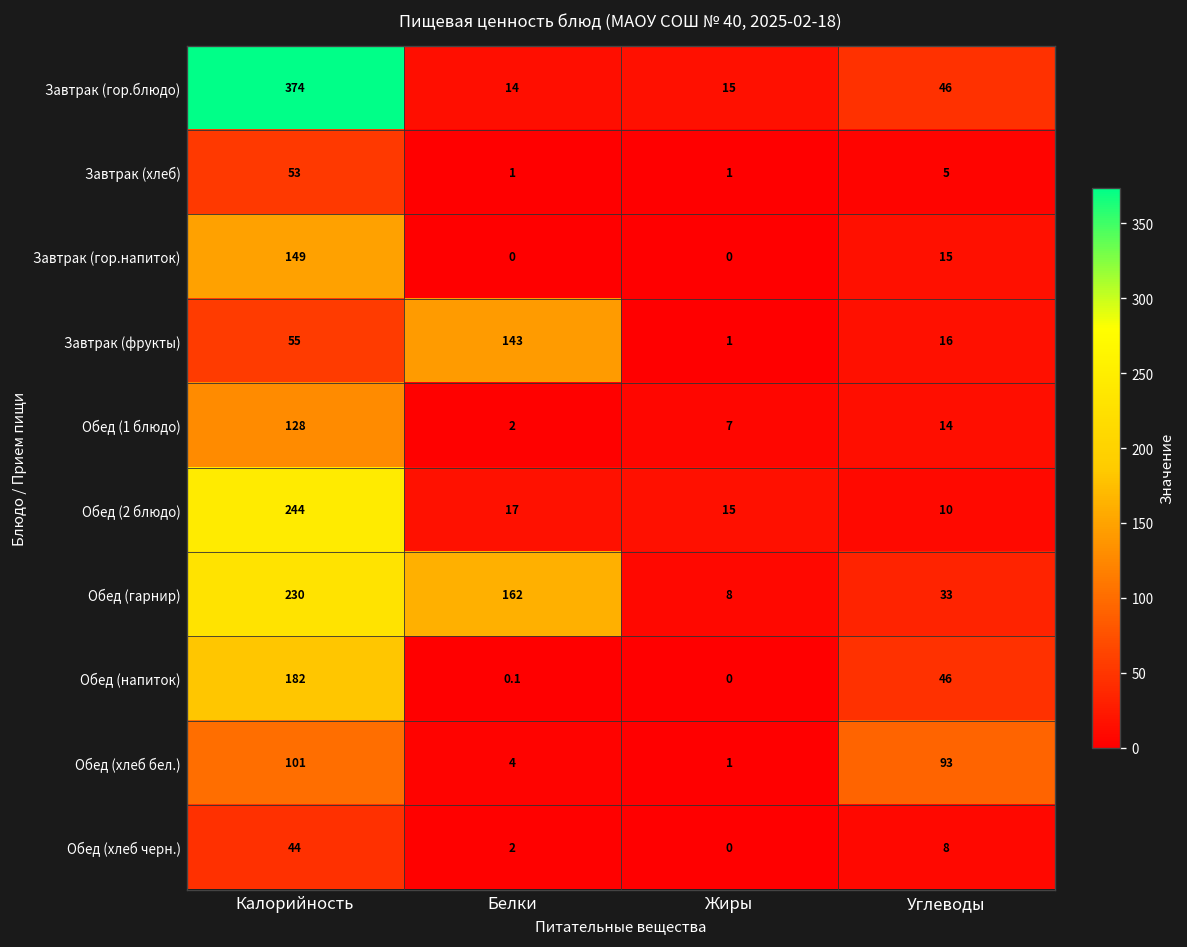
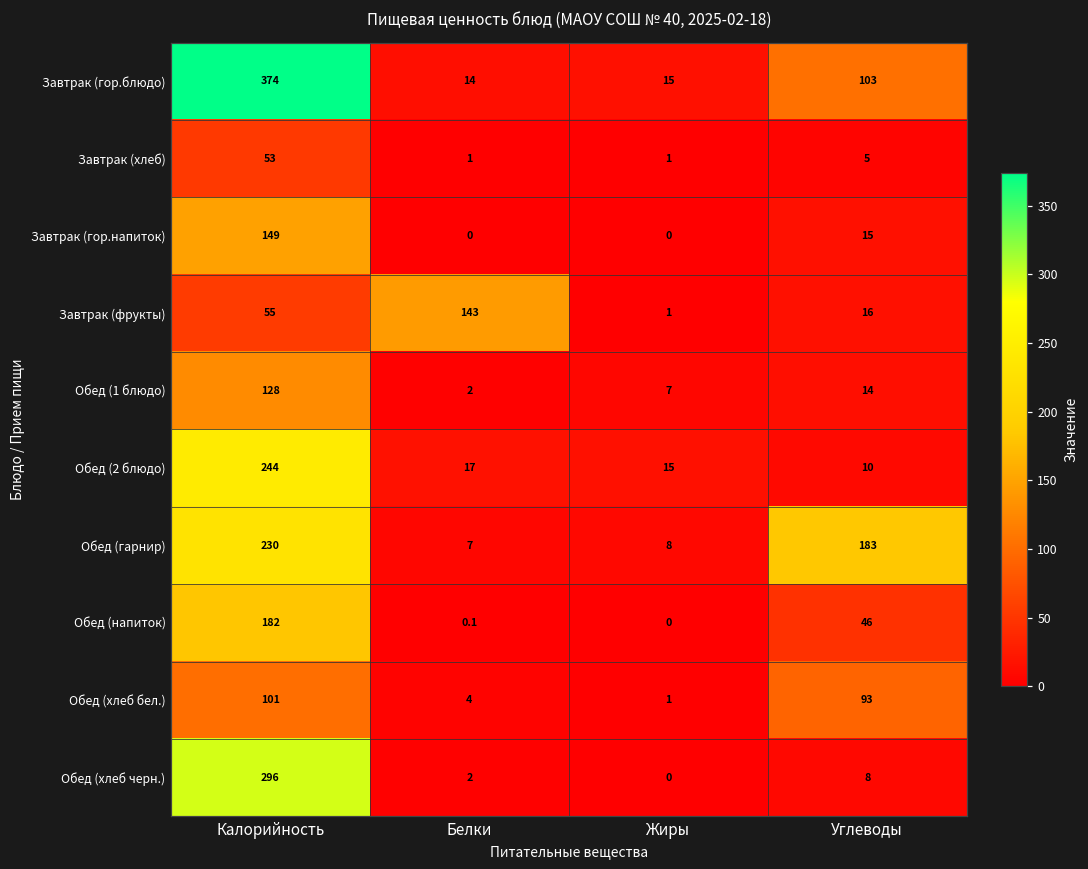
Завтрак (гор.блюдо), Углеводы: 46 -> 103
Обед (гарнир), Белки: 162 -> 7
Обед (гарнир), Углеводы: 33 -> 183
Обед (хлеб черн.), Калорийность: 44 -> 296
